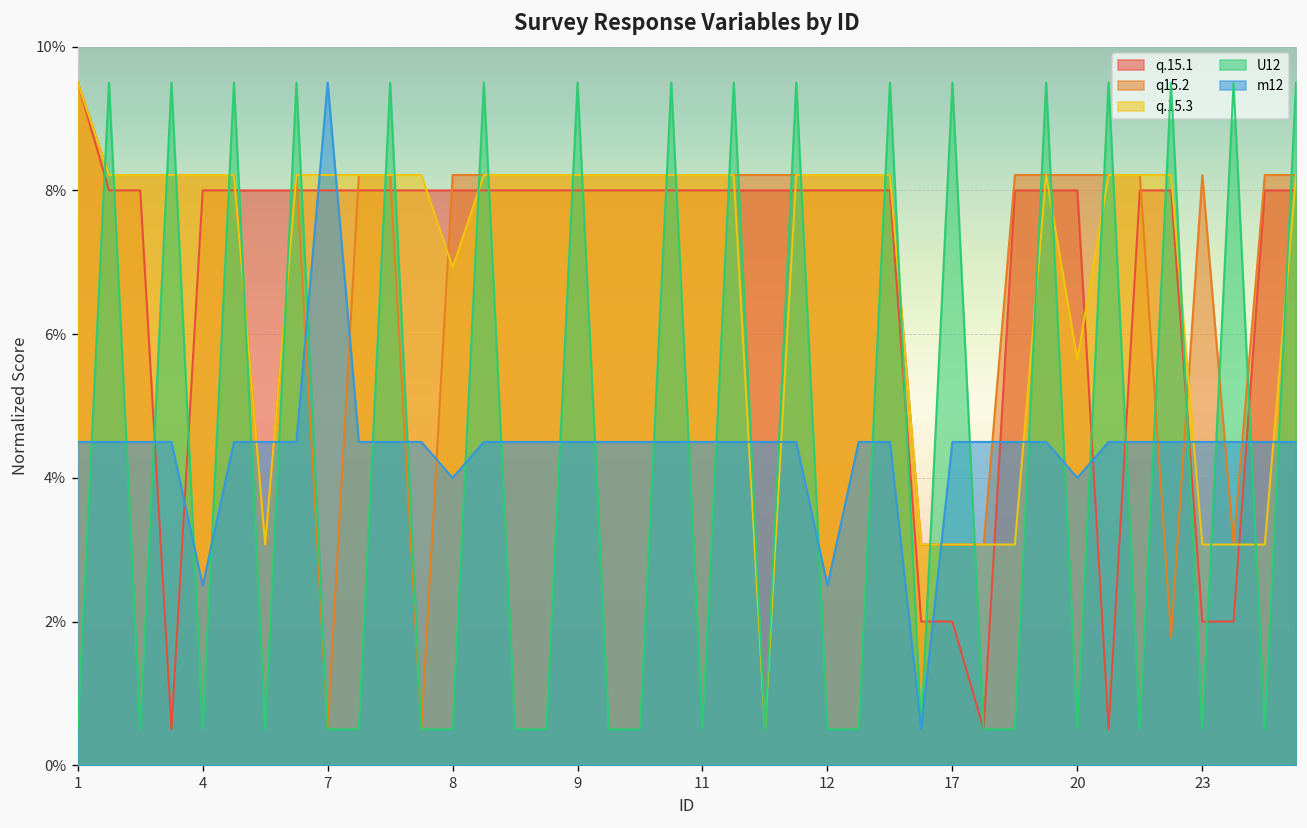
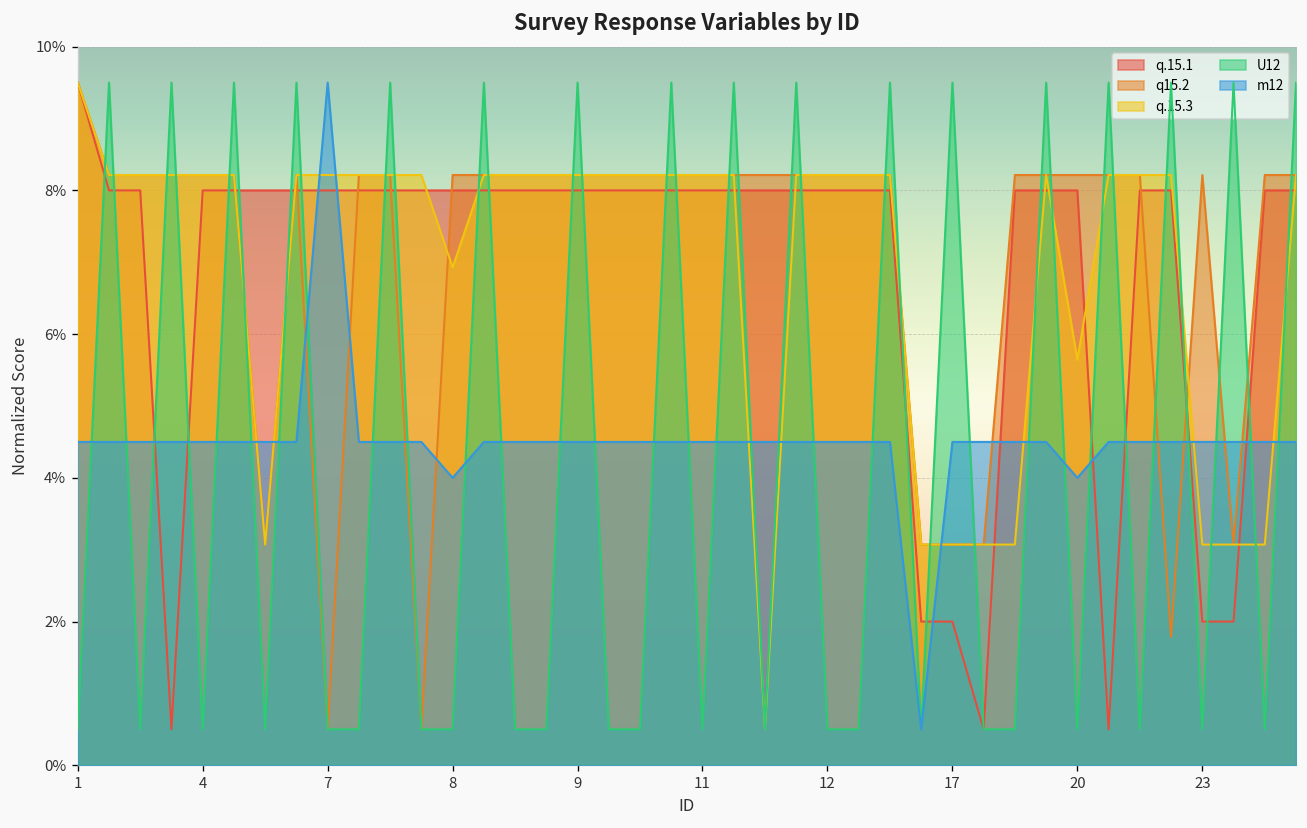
m12, 4: 2.5% -> 4.5%
m12, 12: 2.5% -> 4.5%
